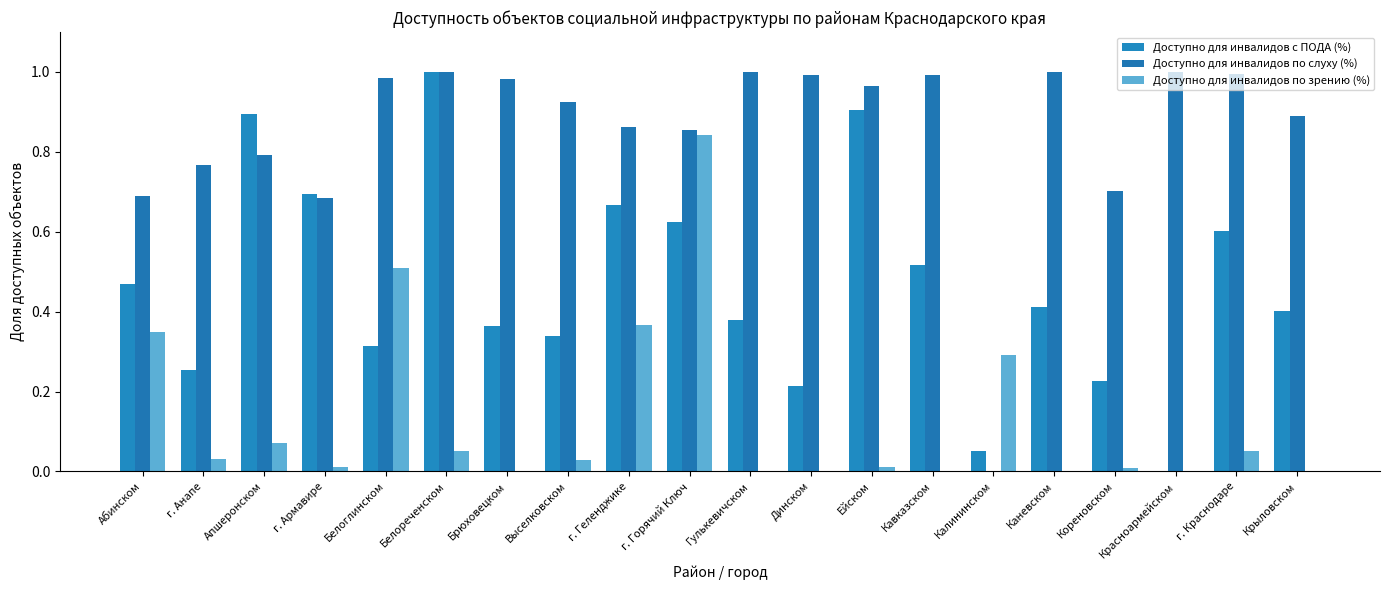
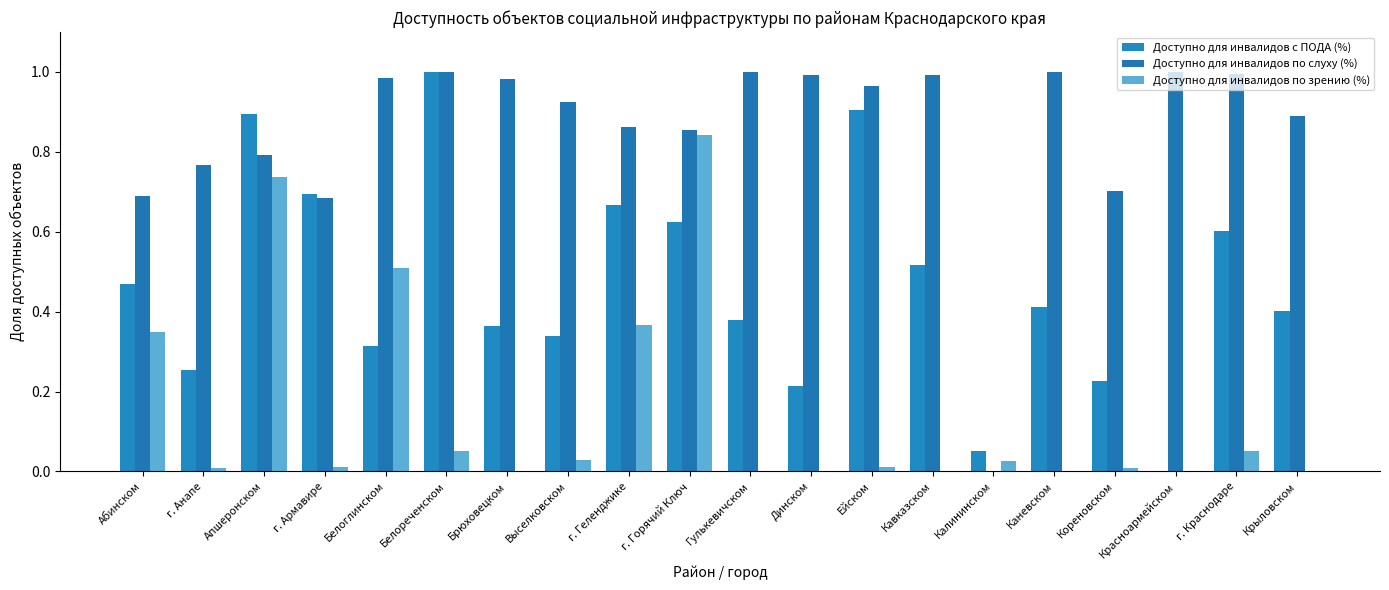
Доступно для инвалидов по зрению (%), г. Анапе: 0.03 -> 0.01
Доступно для инвалидов по зрению (%), Апшеронском: 0.07 -> 0.74
Доступно для инвалидов по зрению (%), Калининском: 0.29 -> 0.03
